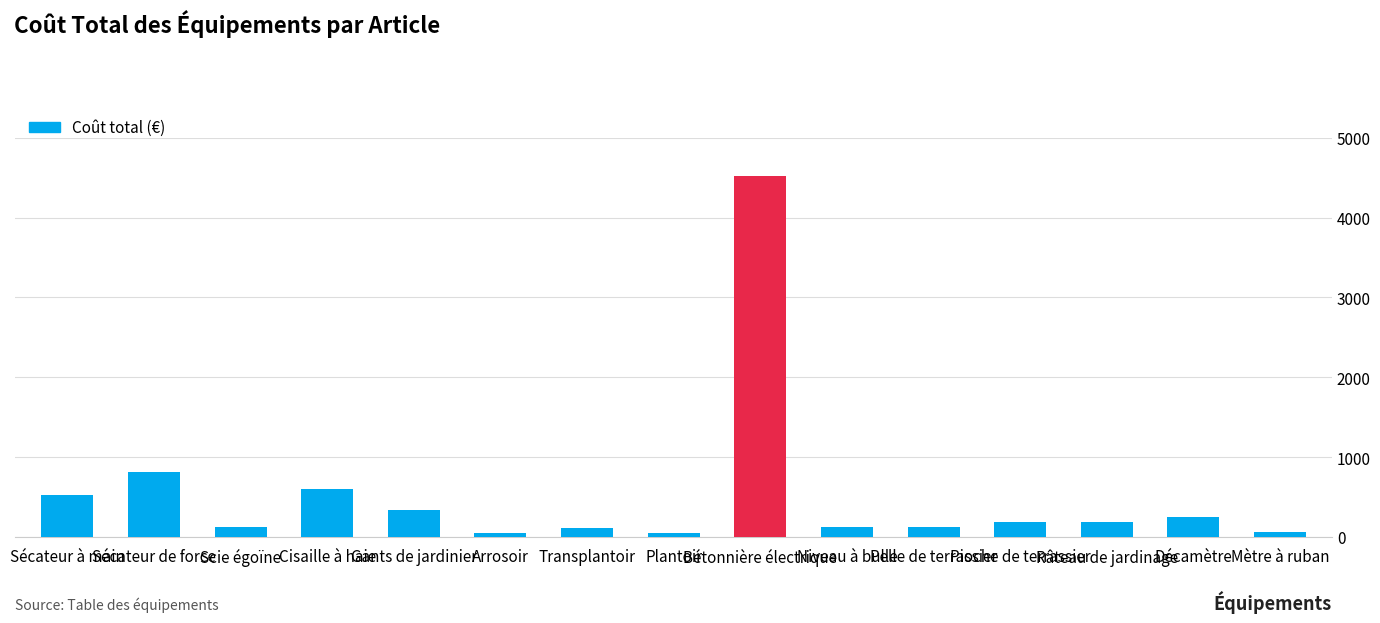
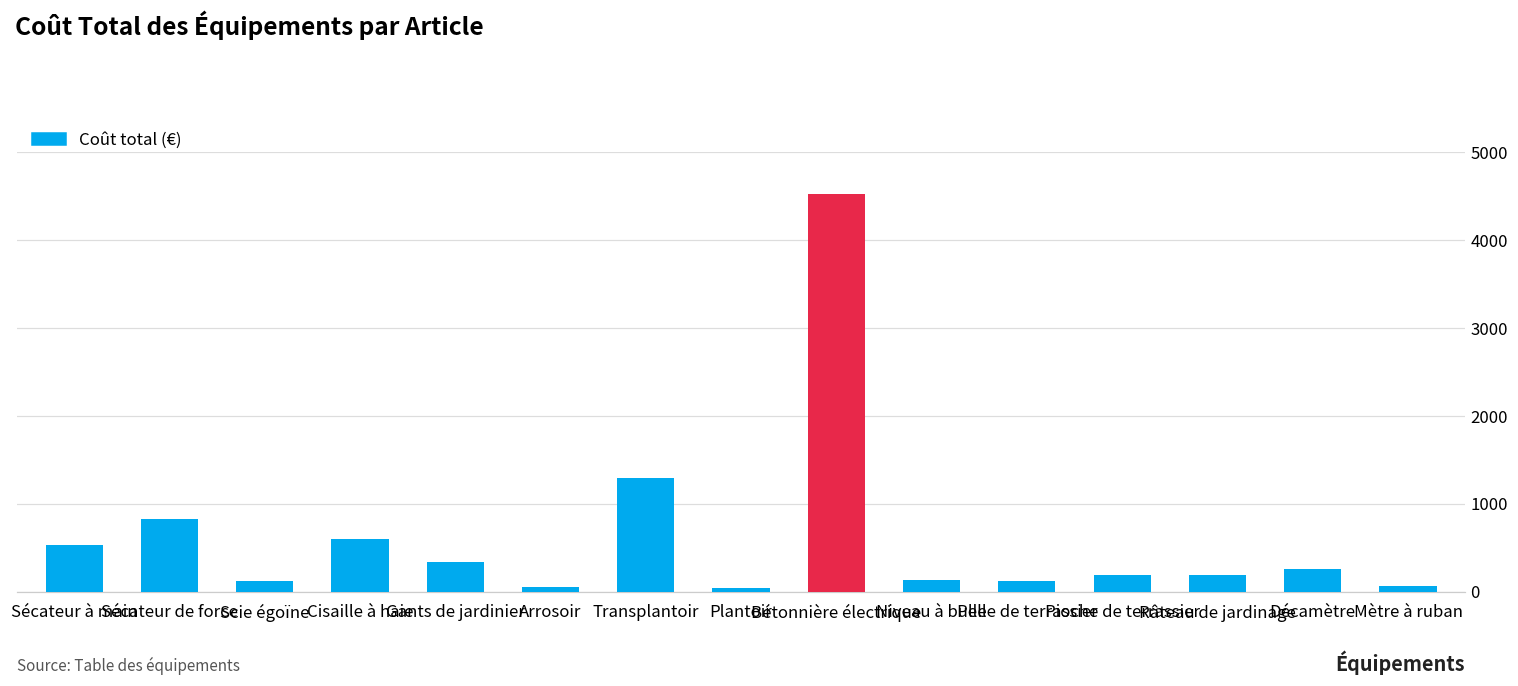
Transplantoir: 100 -> 1300
